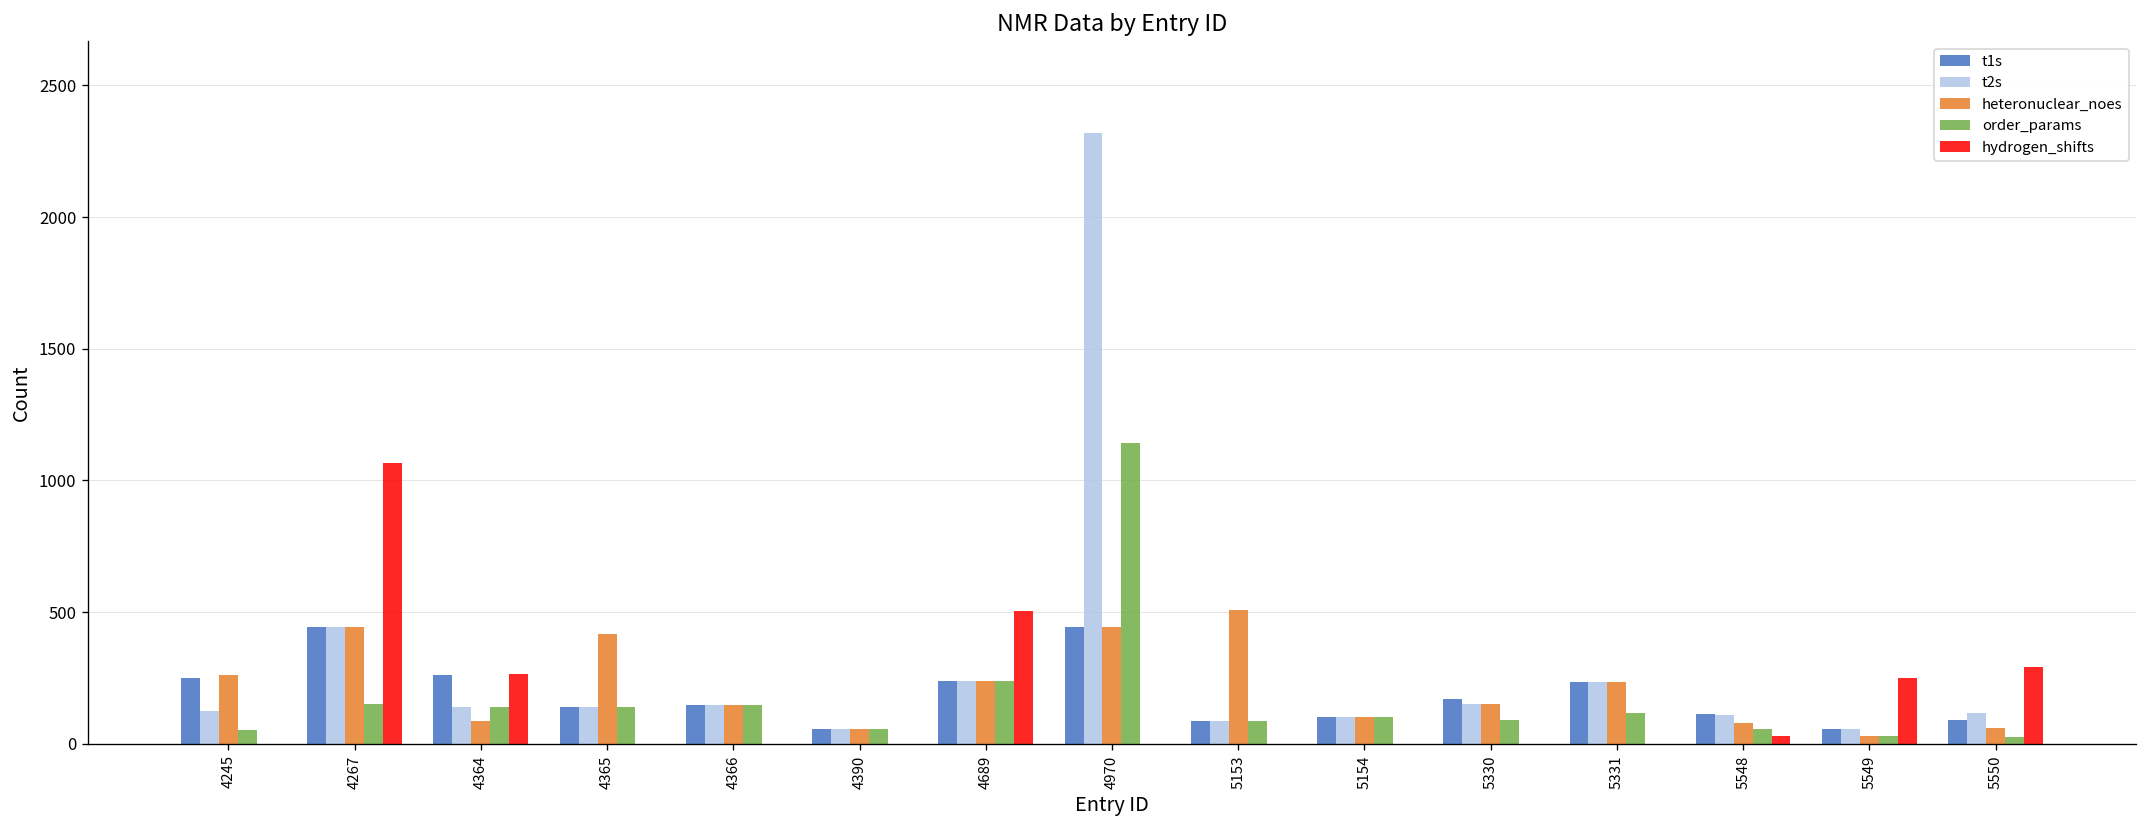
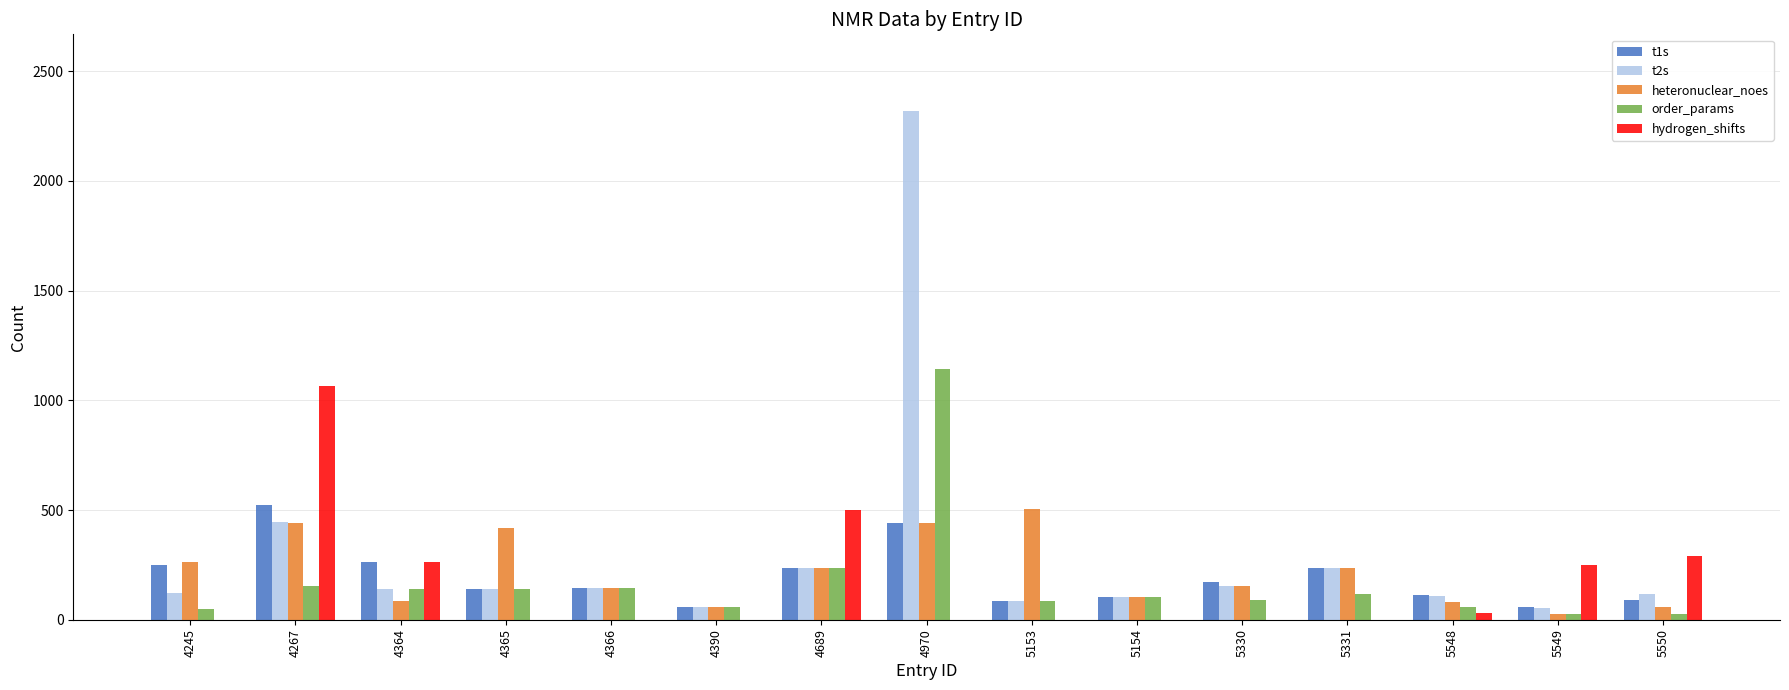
t1s, 4267: 440 -> 520
